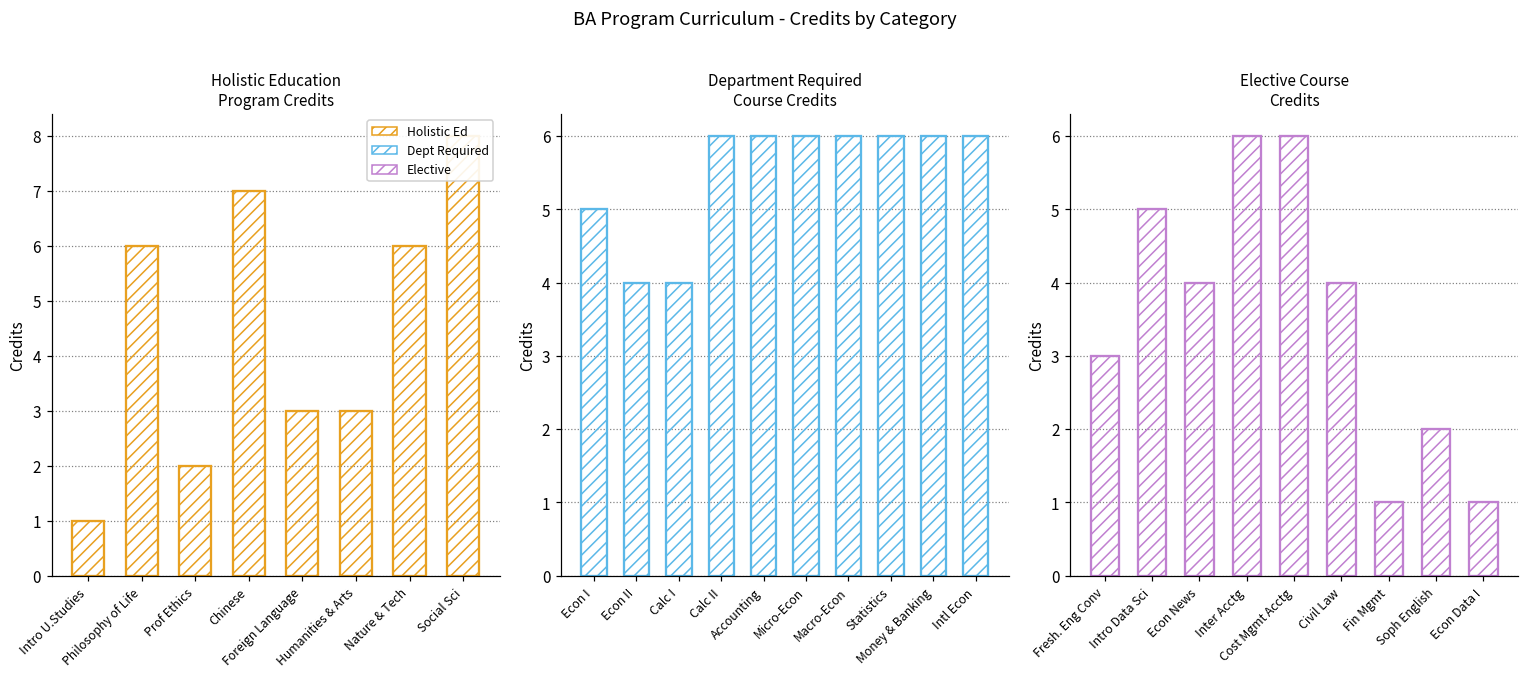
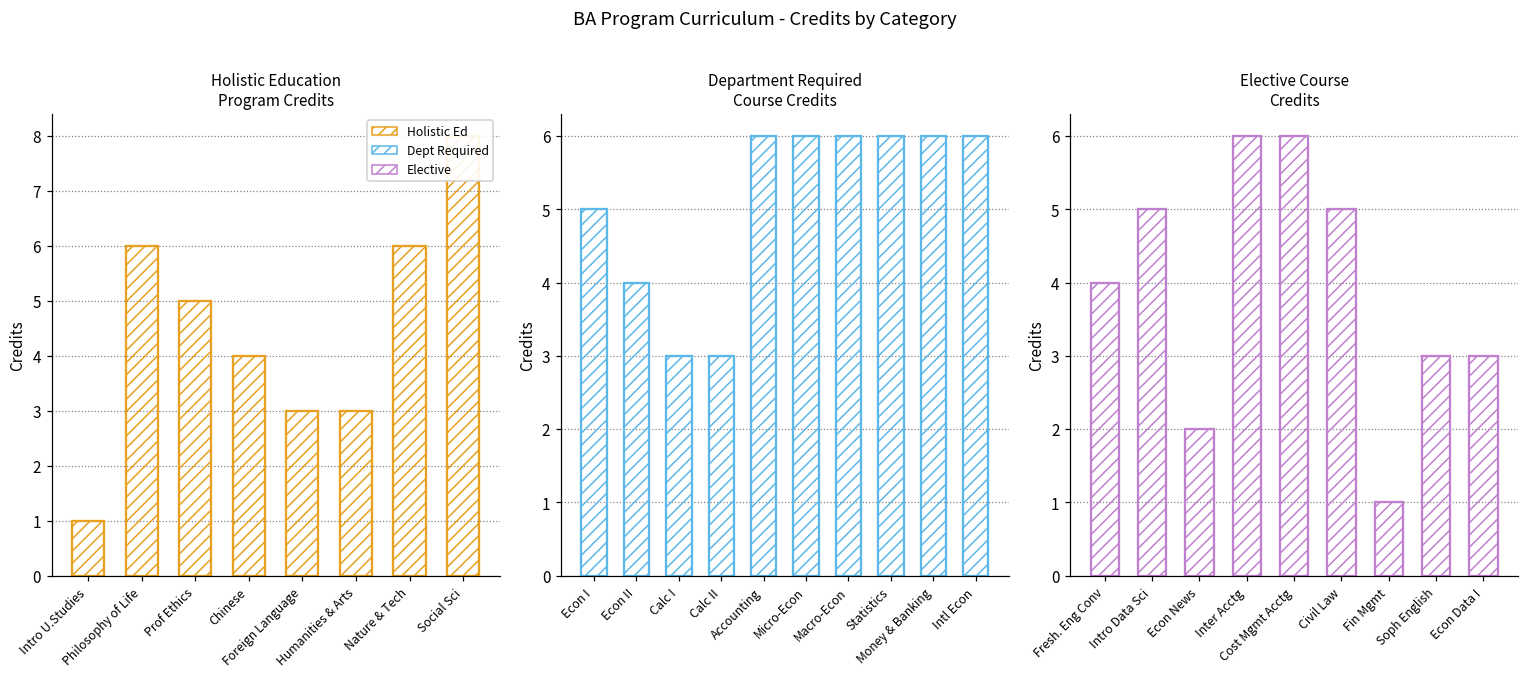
Holistic Education Program Credits, Prof Ethics: 2 -> 5
Holistic Education Program Credits, Chinese: 7 -> 4
Department Required Course Credits, Calc I: 4 -> 3
Department Required Course Credits, Calc II: 6 -> 3
Elective Course Credits, Fresh. Eng Conv: 3 -> 4
Elective Course Credits, Econ News: 4 -> 2
Elective Course Credits, Civil Law: 4 -> 5
Elective Course Credits, Soph English: 2 -> 3
Elective Course Credits, Econ Data I: 1 -> 3
